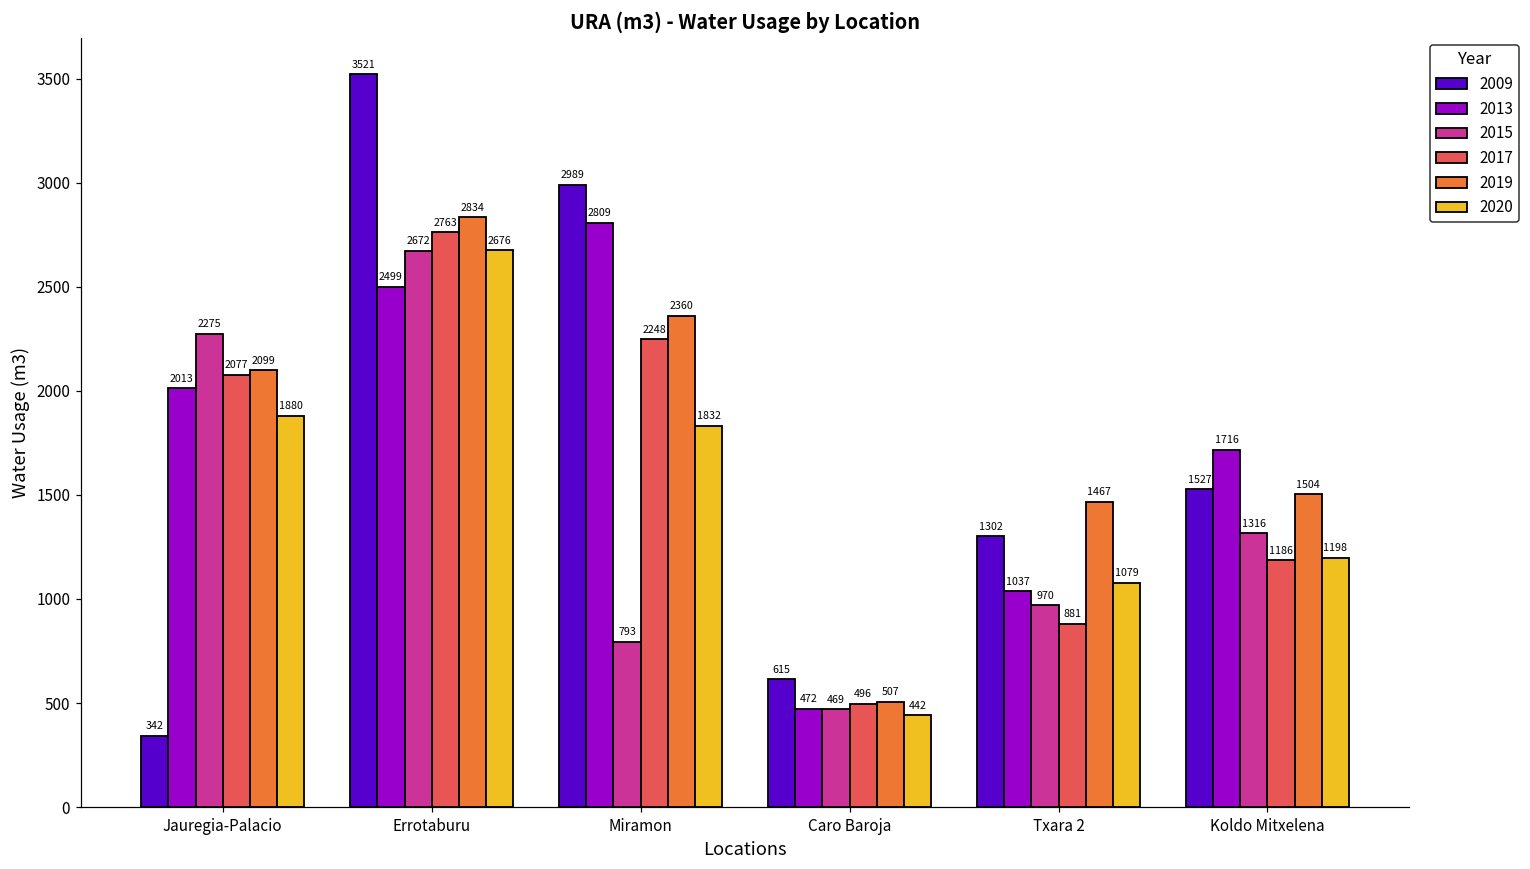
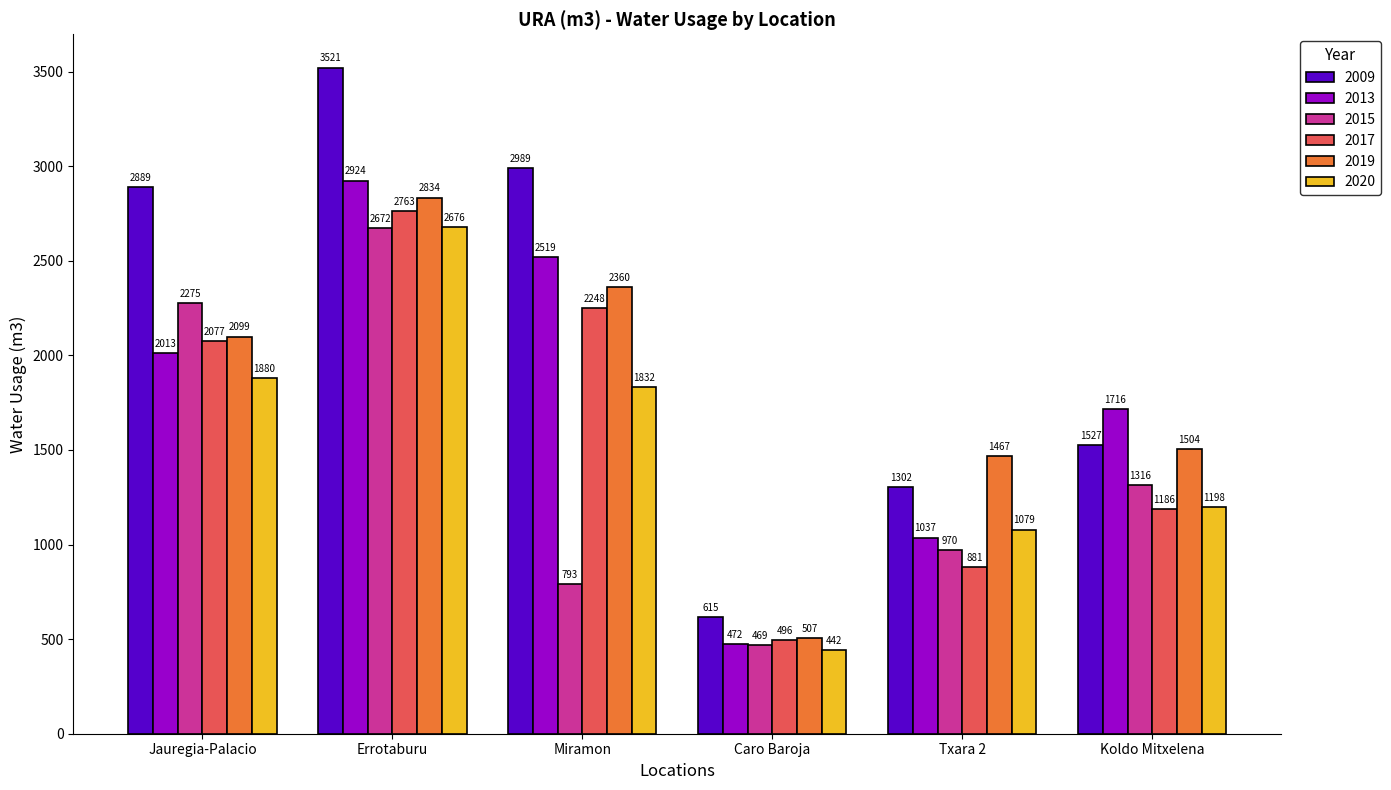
2009, Jauregia-Palacio: 342 -> 2889
2013, Errotaburu: 2499 -> 2924
2013, Miramon: 2809 -> 2519
